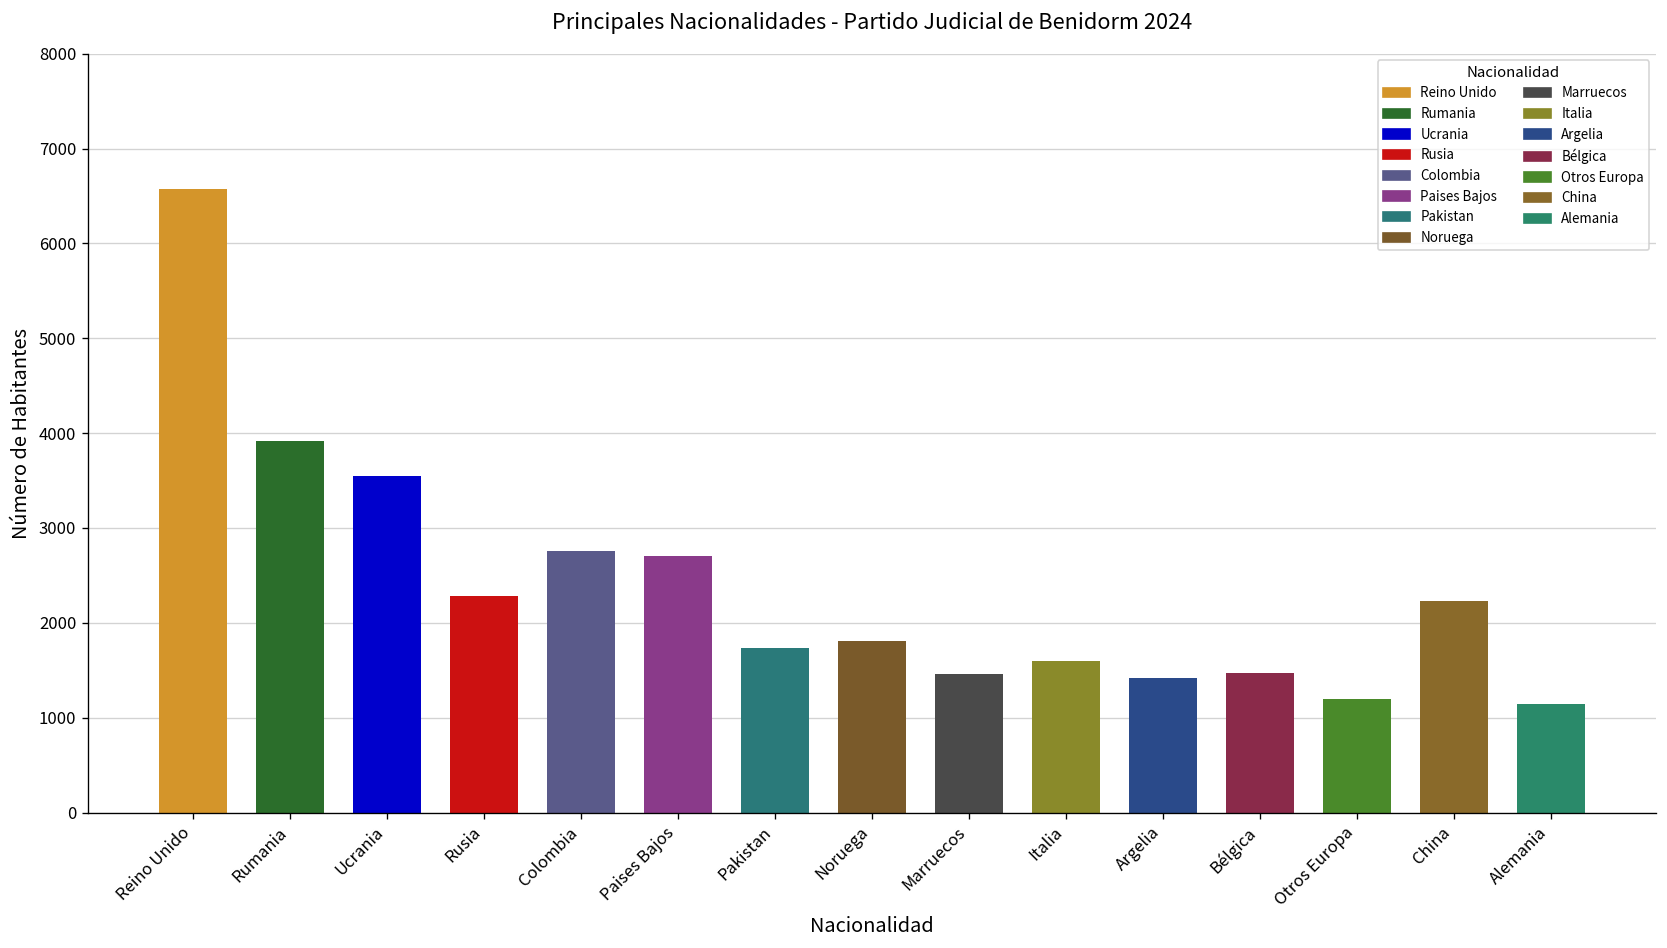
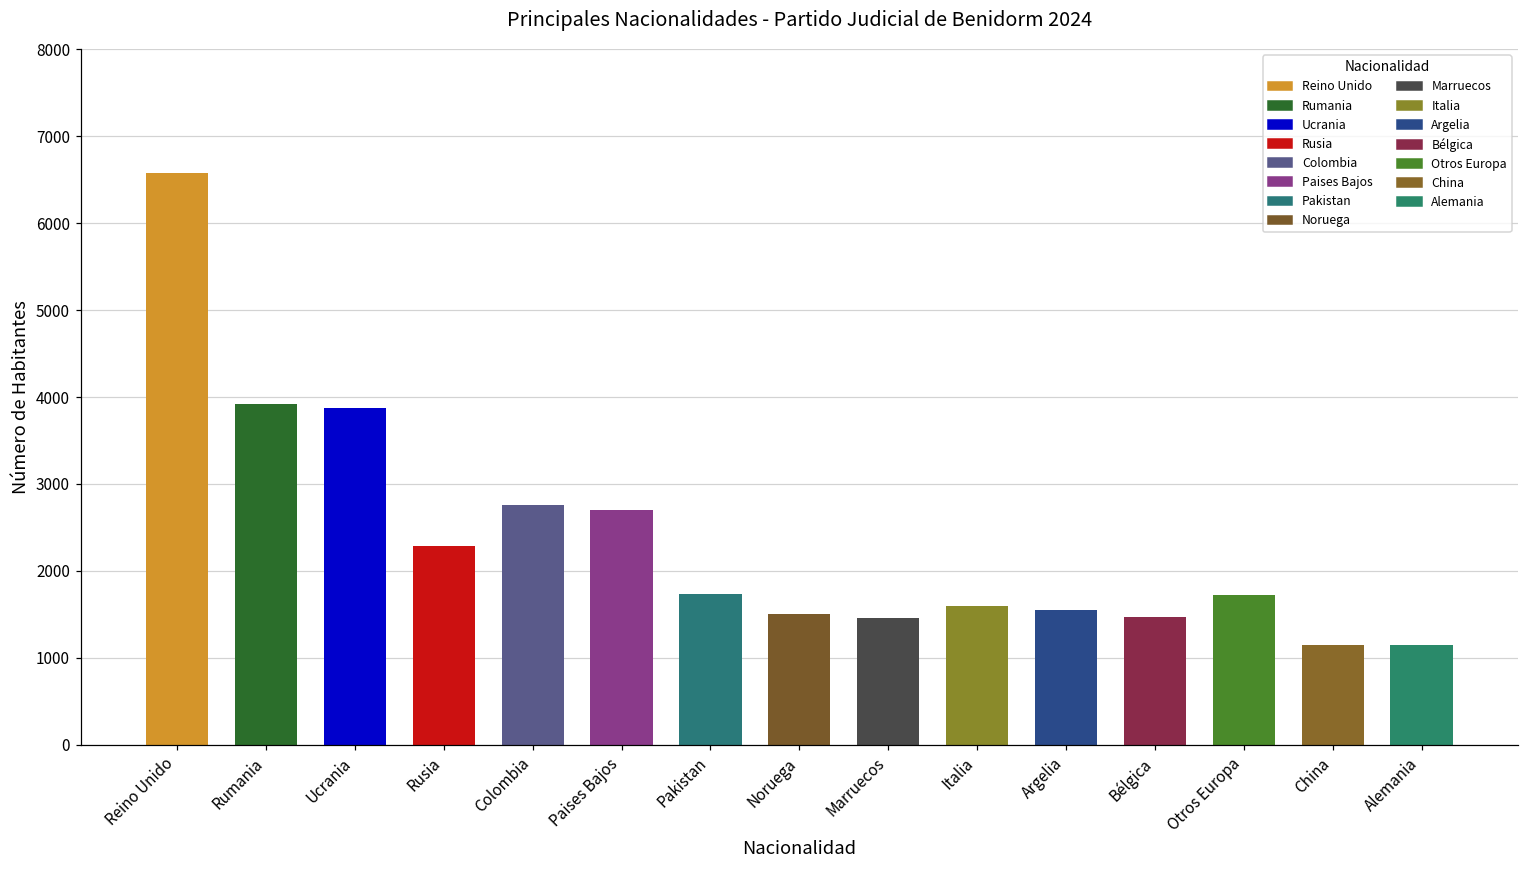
Ucrania: 3600 -> 3900
Noruega: 1800 -> 1500
Argelia: 1400 -> 1600
Otros Europa: 1200 -> 1700
China: 2200 -> 1200
